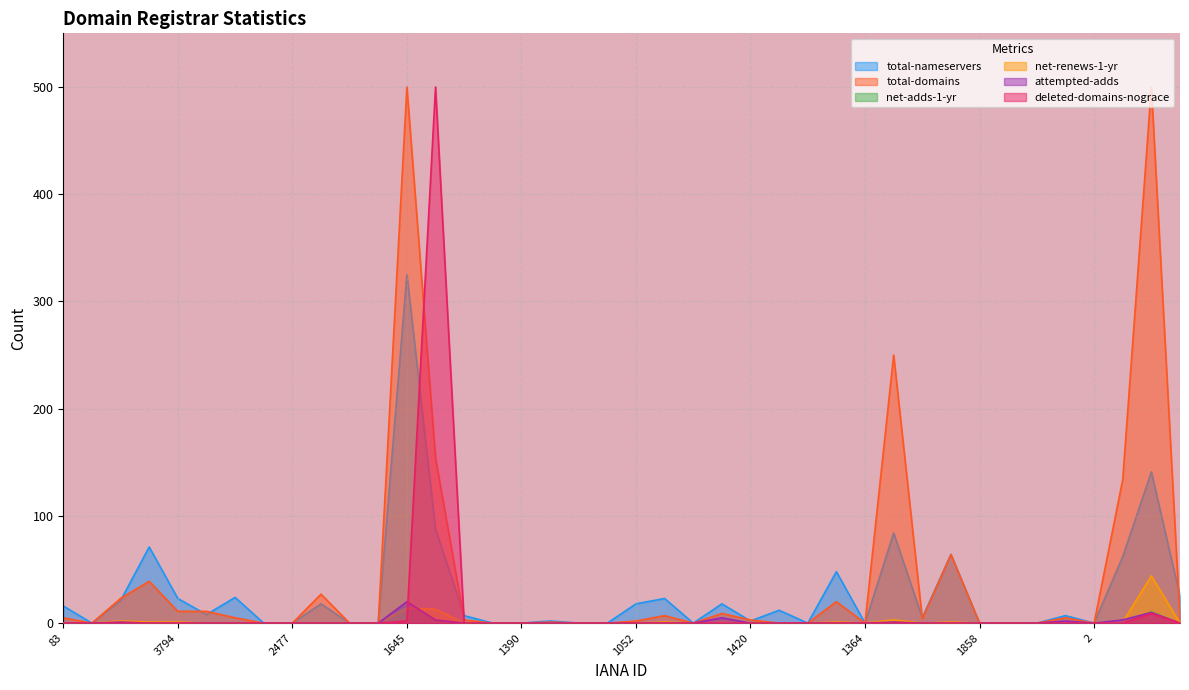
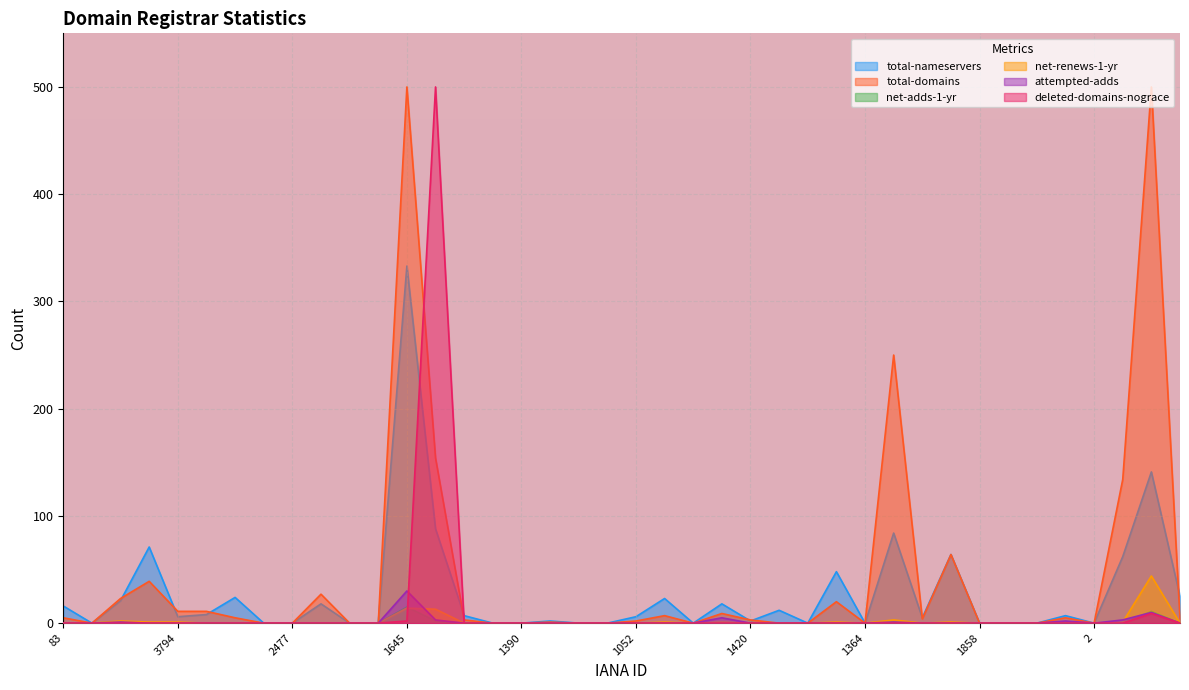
total-nameservers, 3794: 23 -> 6
total-nameservers, 1645: 325 -> 333
attempted-adds, 1645: 20 -> 30
total-nameservers, 1052: 18 -> 6
